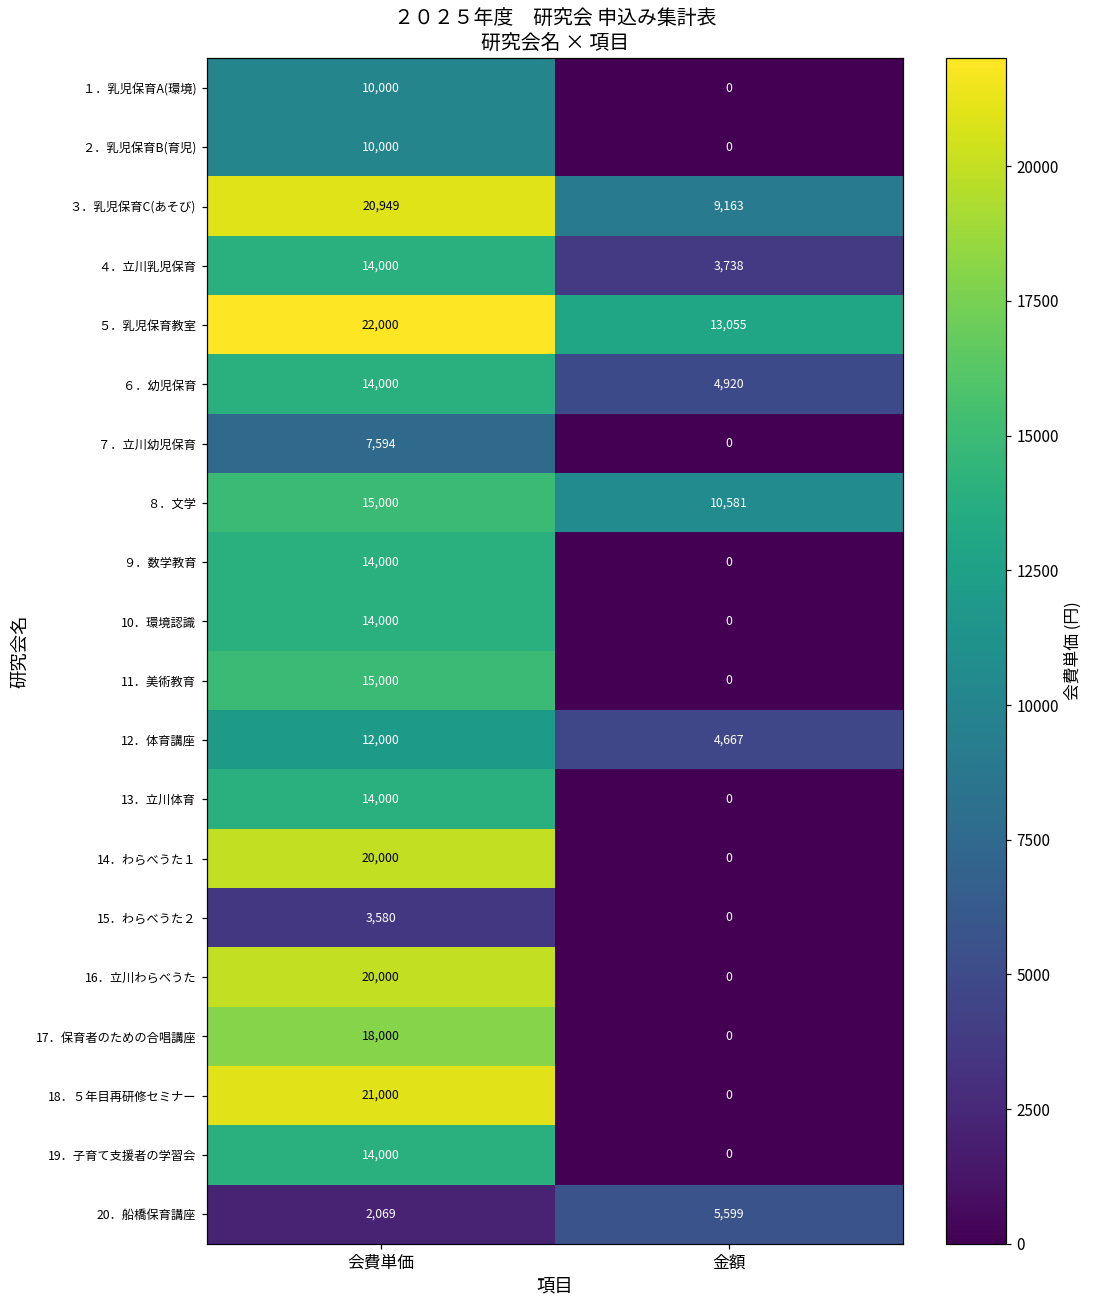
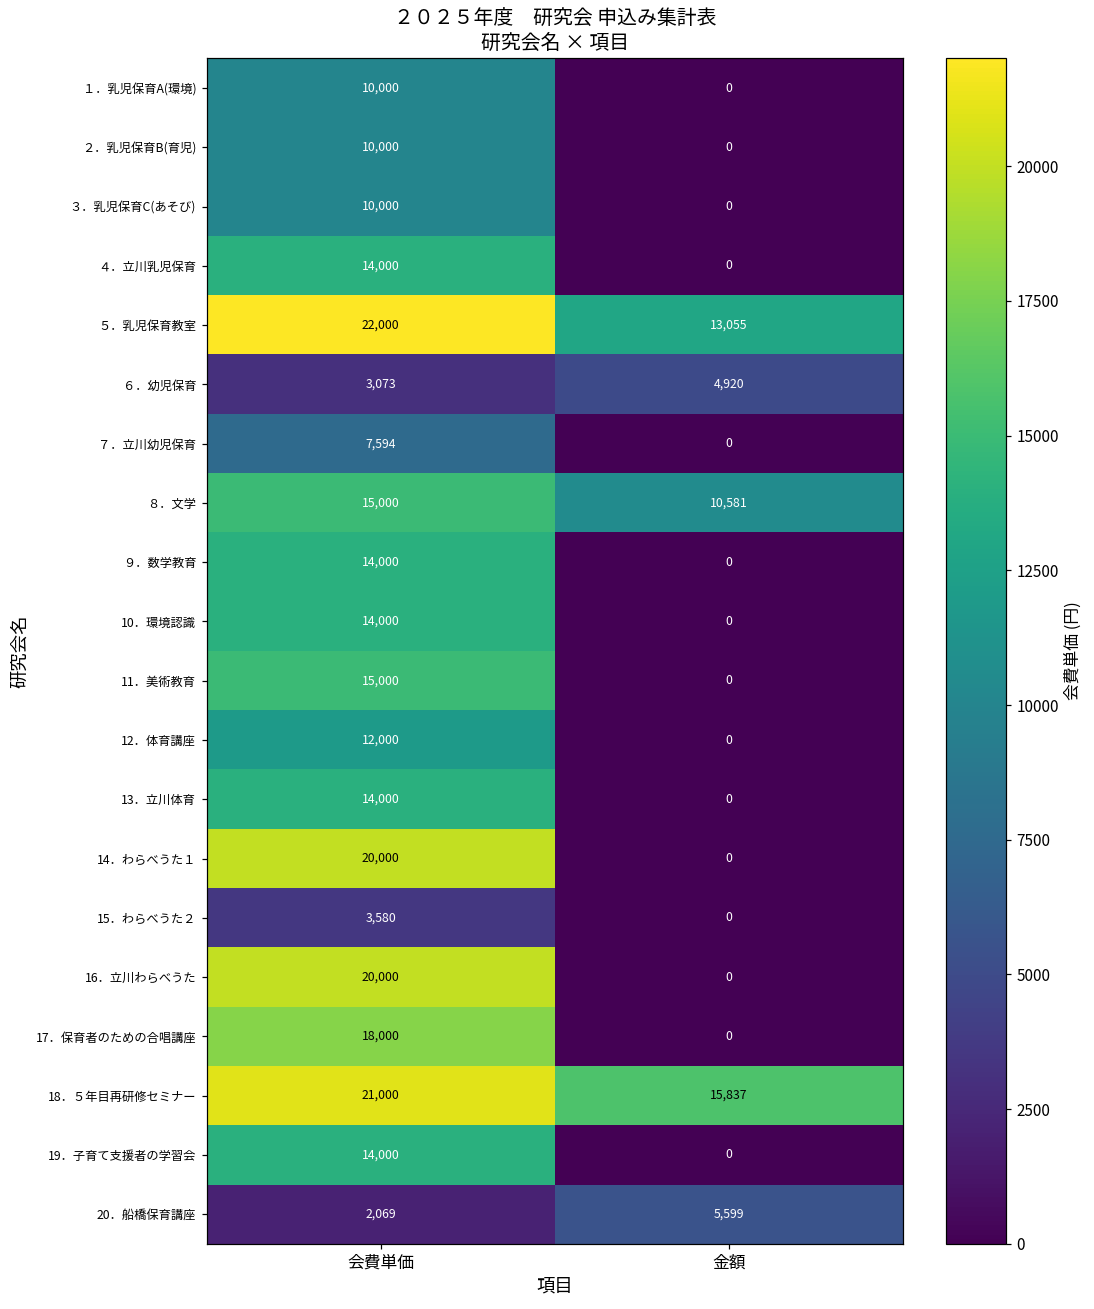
３．乳児保育C(あそび), 会費単価: 20,949 -> 10,000
３．乳児保育C(あそび), 金額: 9,163 -> 0
４．立川乳児保育, 金額: 3,738 -> 0
６．幼児保育, 会費単価: 14,000 -> 3,073
12．体育講座, 金額: 4,667 -> 0
18．５年目再研修セミナー, 金額: 0 -> 15,837
